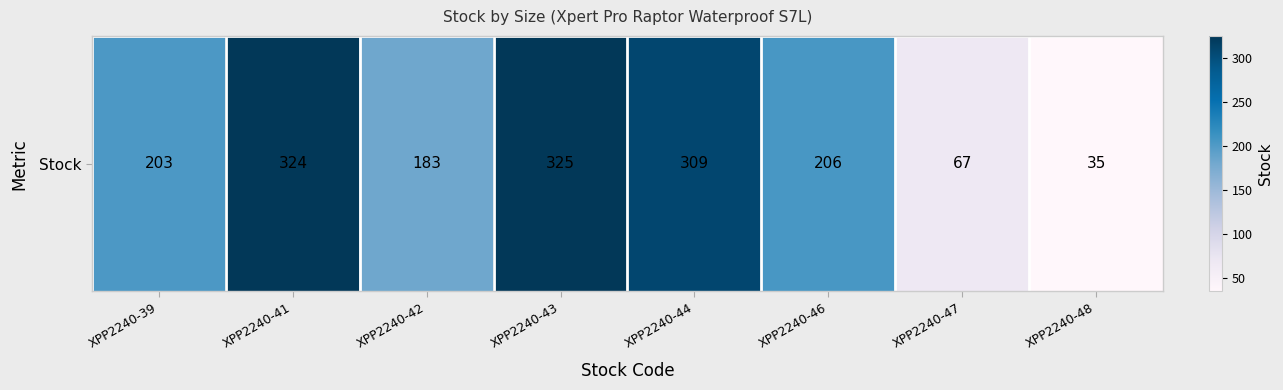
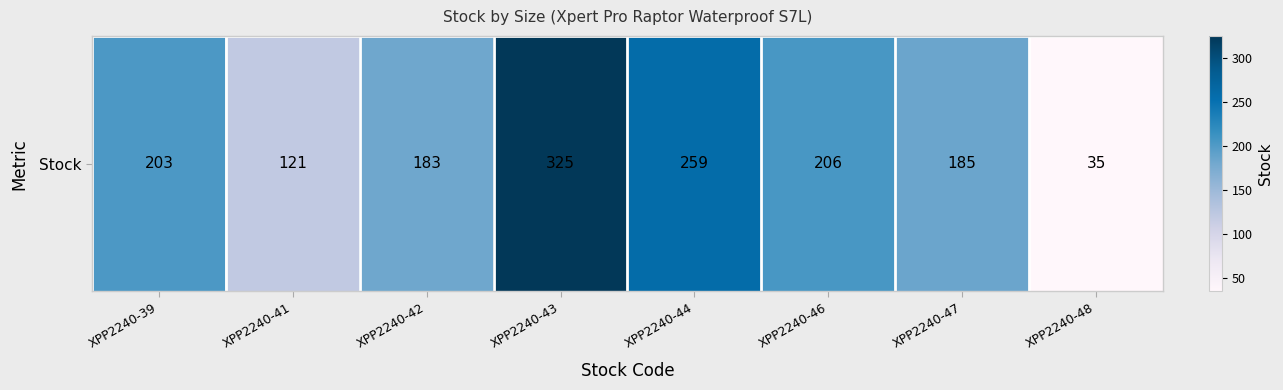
Stock, XPP2240-41: 324 -> 121
Stock, XPP2240-44: 309 -> 259
Stock, XPP2240-47: 67 -> 185
